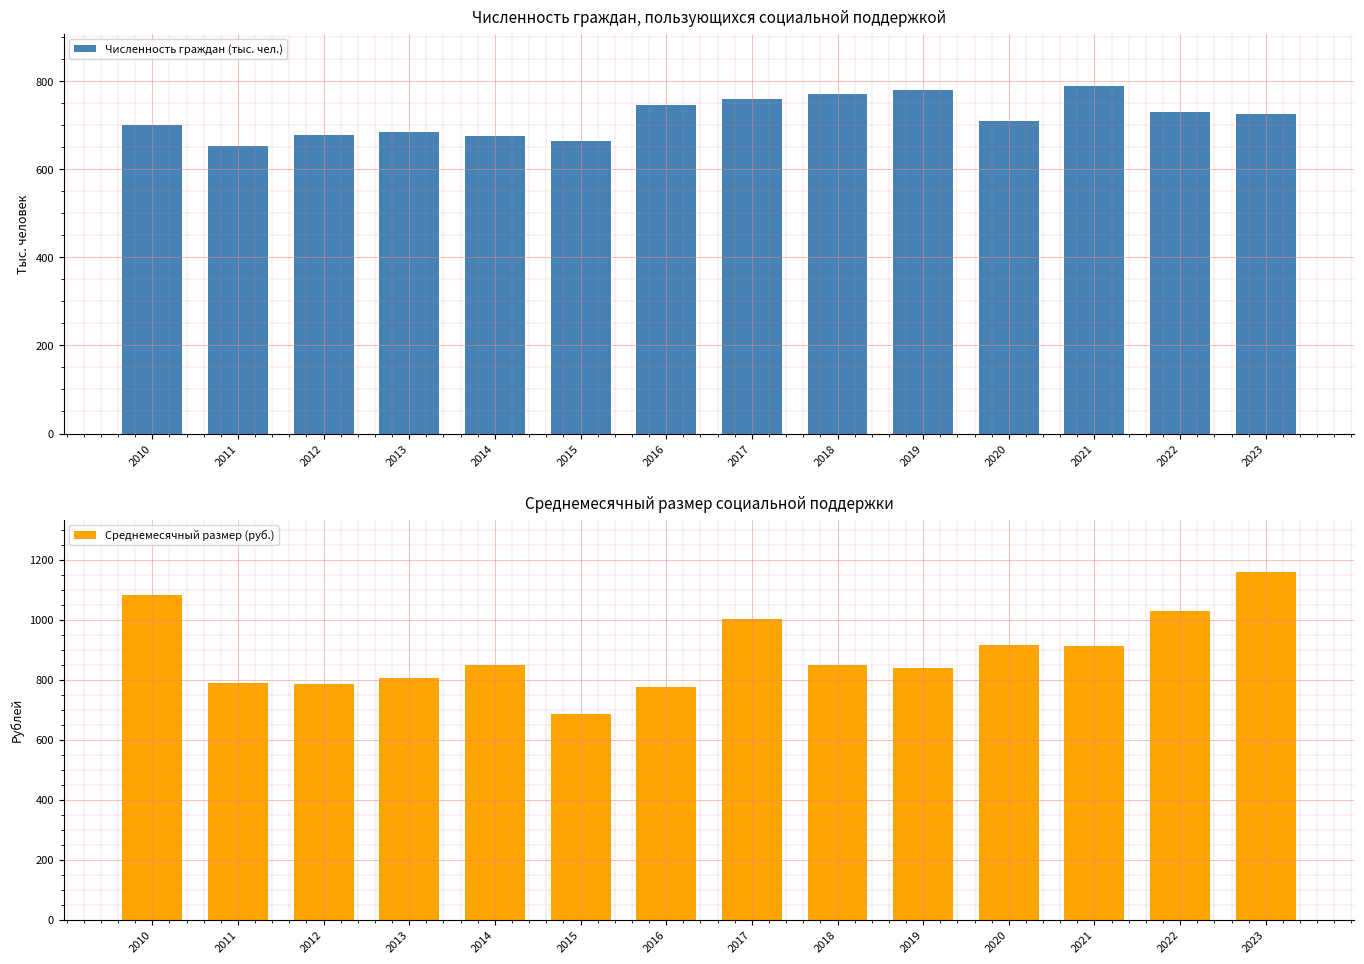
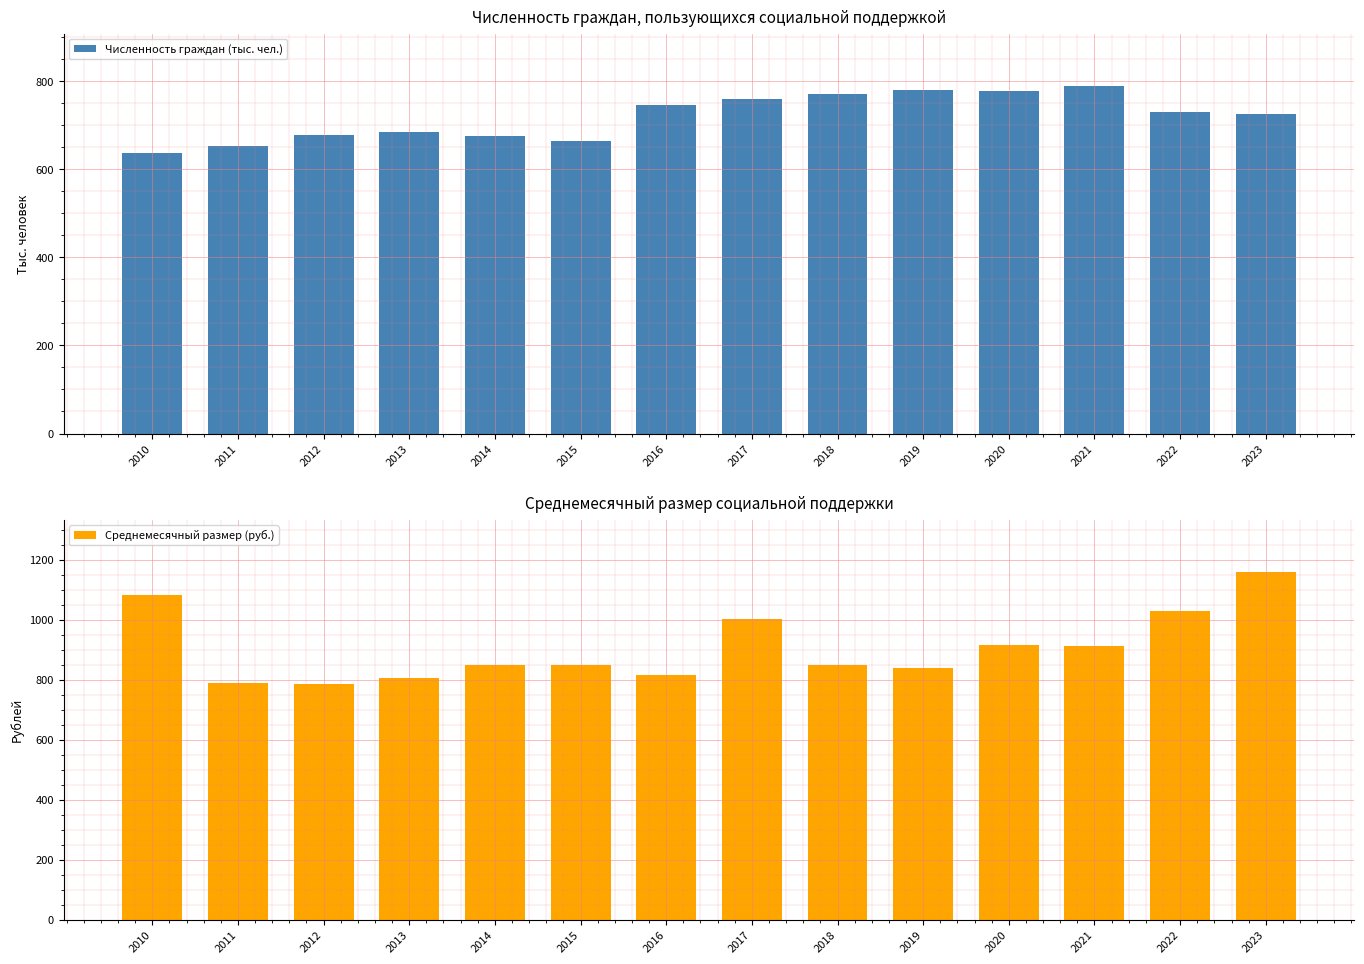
Численность граждан, пользующихся социальной поддержкой, 2010: 700 -> 640
Численность граждан, пользующихся социальной поддержкой, 2020: 710 -> 780
Среднемесячный размер социальной поддержки, 2015: 690 -> 850
Среднемесячный размер социальной поддержки, 2016: 780 -> 820
